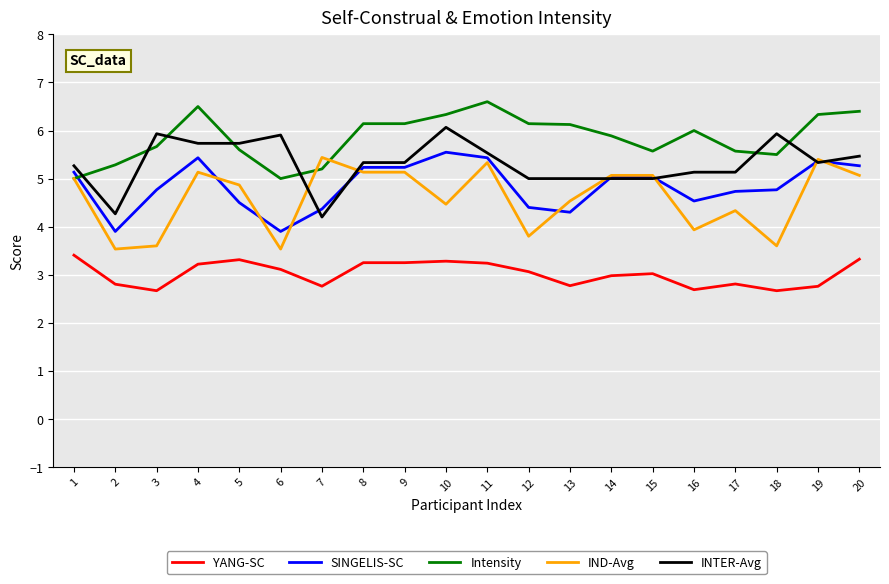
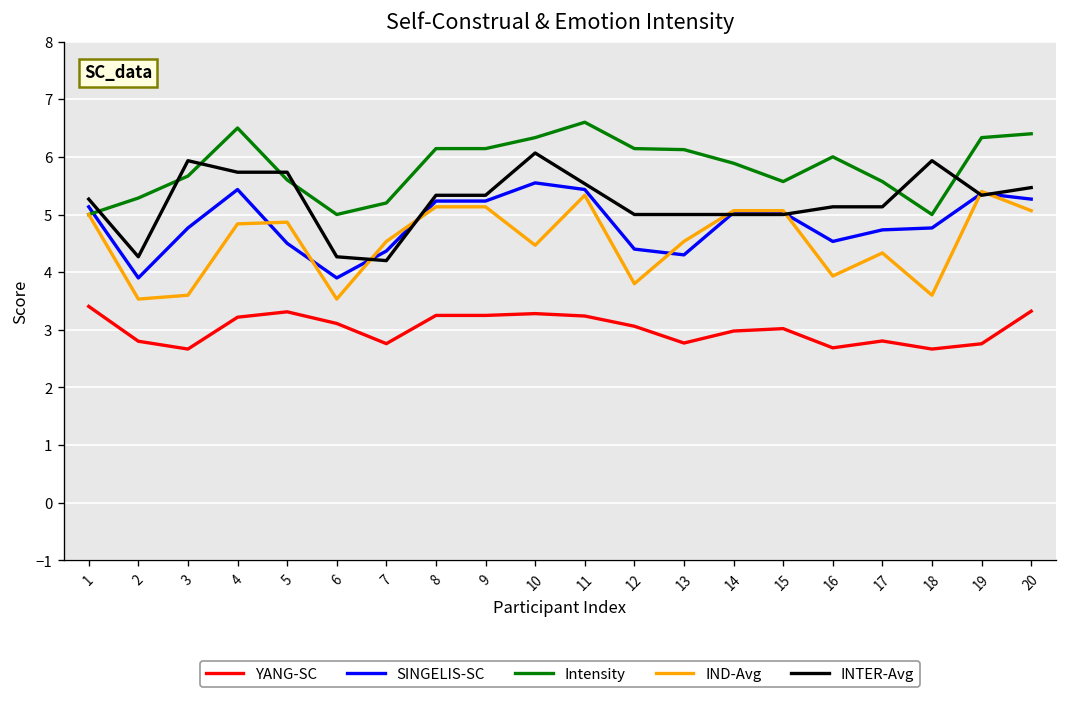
IND-Avg, 4: 5.1 -> 4.8
INTER-Avg, 6: 5.9 -> 4.3
IND-Avg, 7: 5.4 -> 4.5
Intensity, 18: 5.5 -> 5.0
